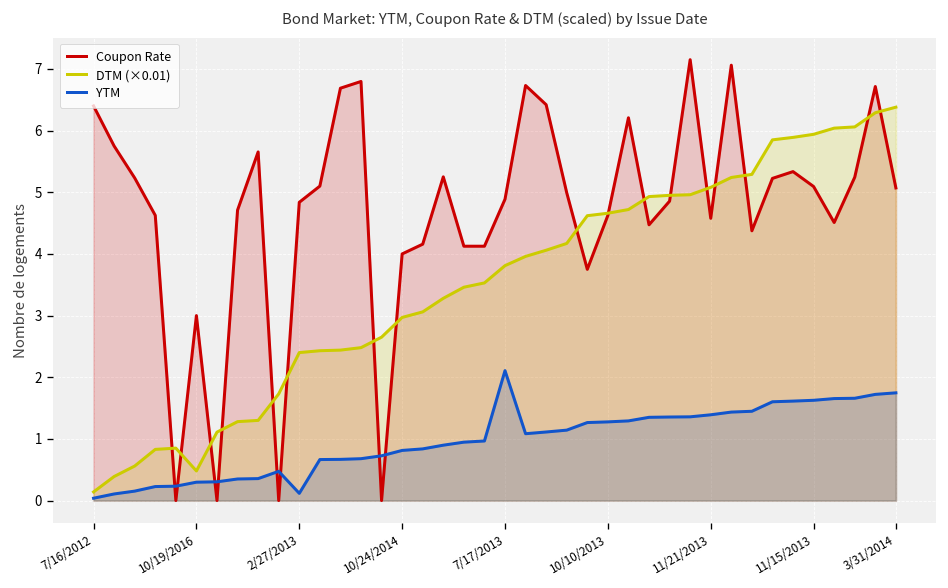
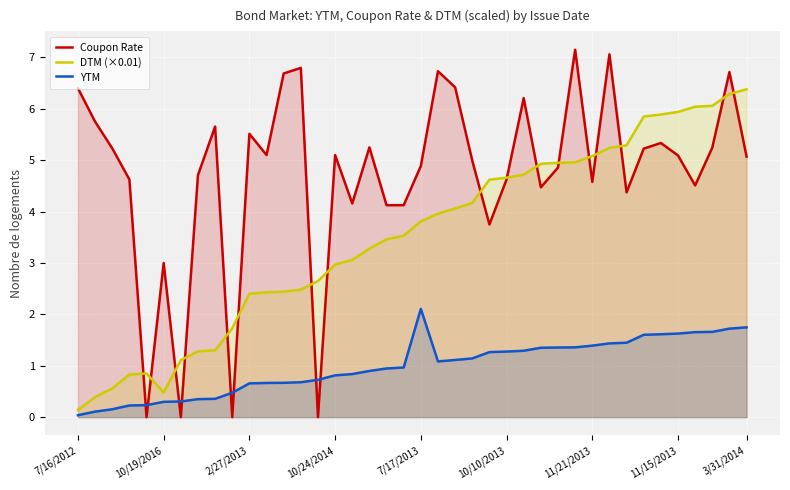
Coupon Rate, 2/27/2013: 4.8 -> 5.5
YTM, 2/27/2013: 0.1 -> 0.7
Coupon Rate, 10/24/2014: 4.0 -> 5.1
